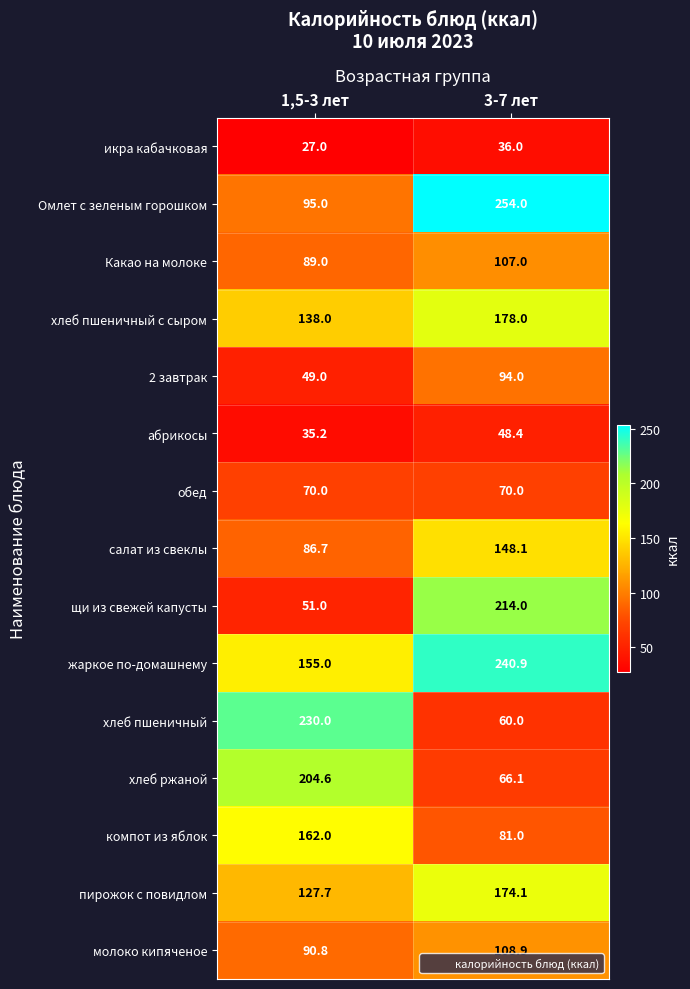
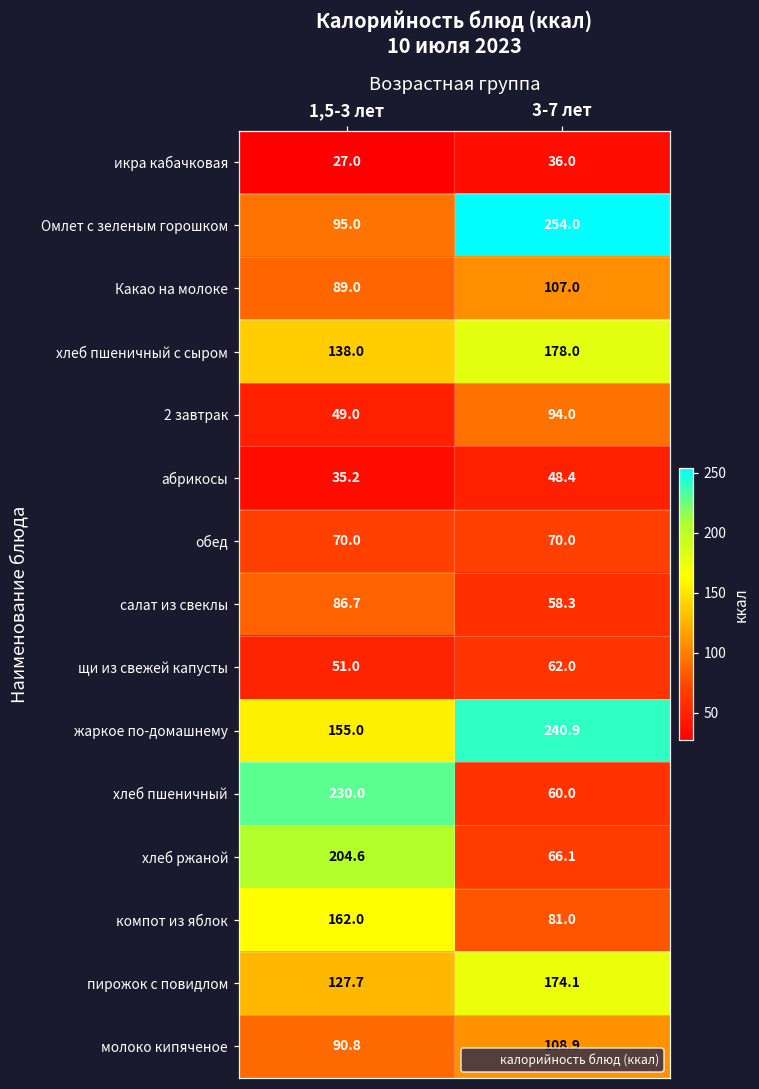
салат из свеклы, 3-7 лет: 148.1 -> 58.3
щи из свежей капусты, 3-7 лет: 214.0 -> 62.0
